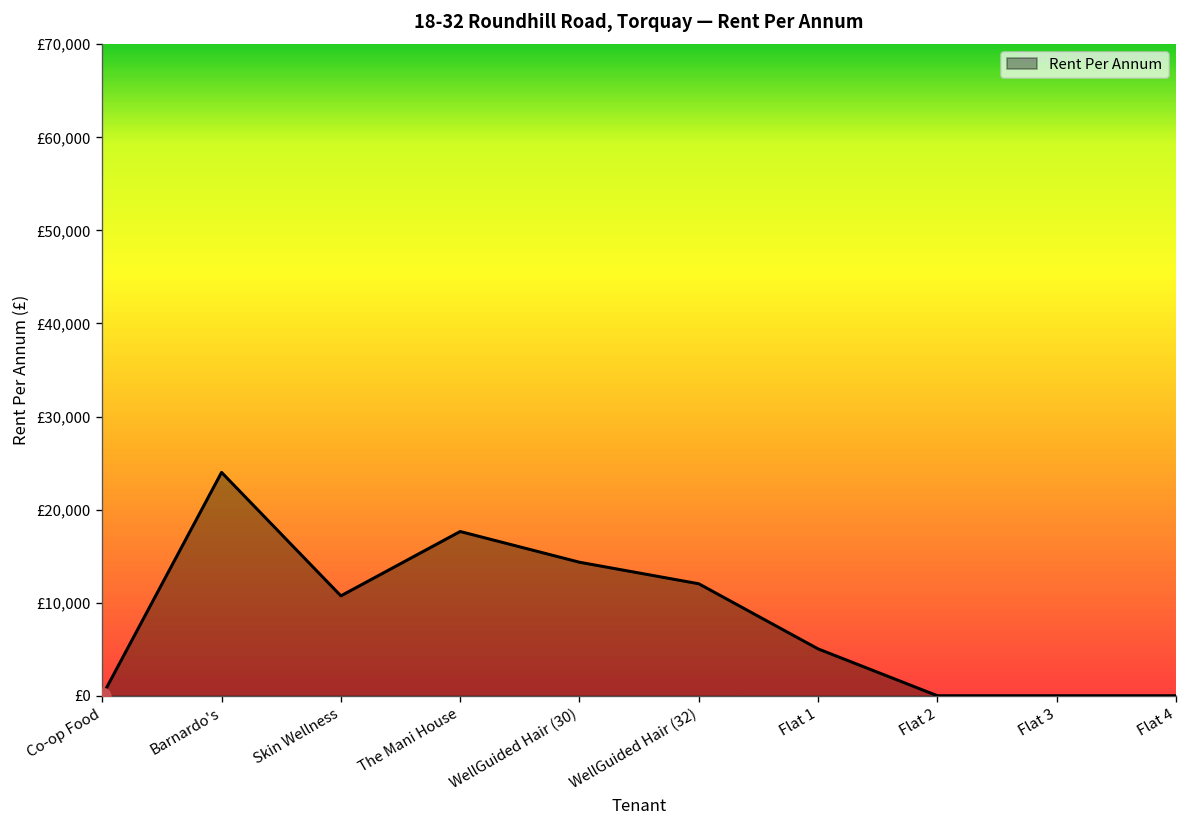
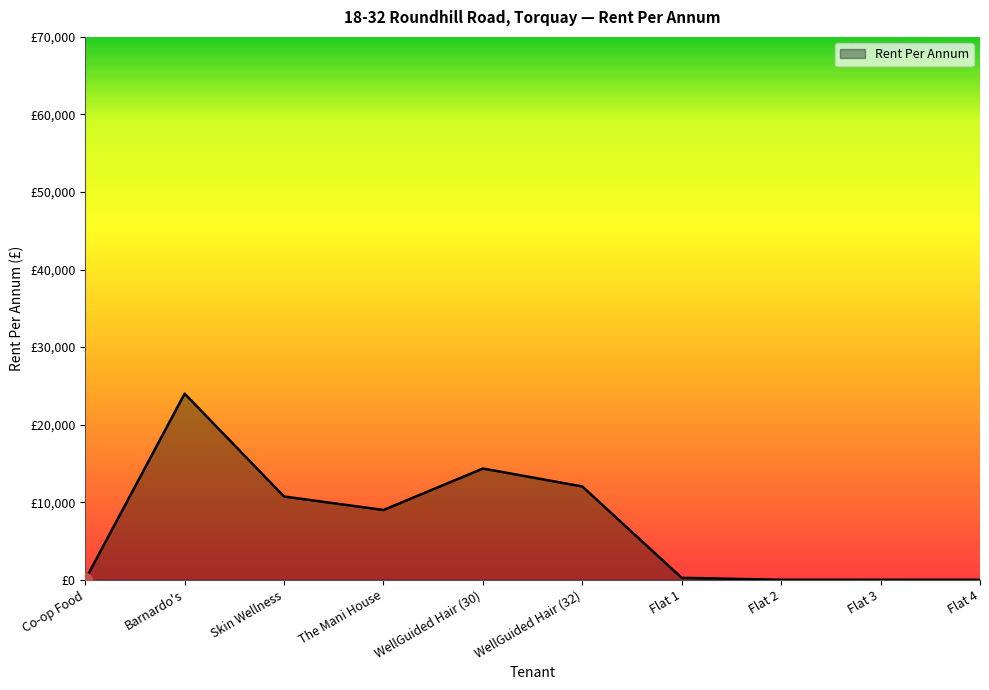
Rent Per Annum, The Mani House: £18,000 -> £9,000
Rent Per Annum, Flat 1: £5,000 -> £0
